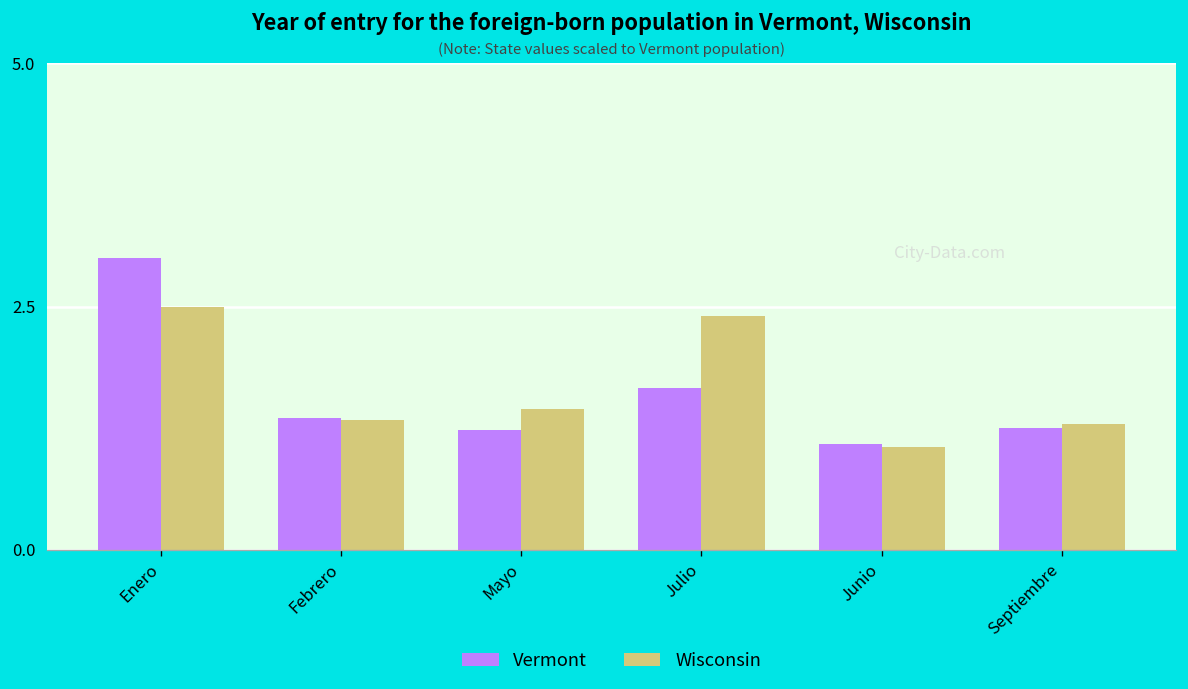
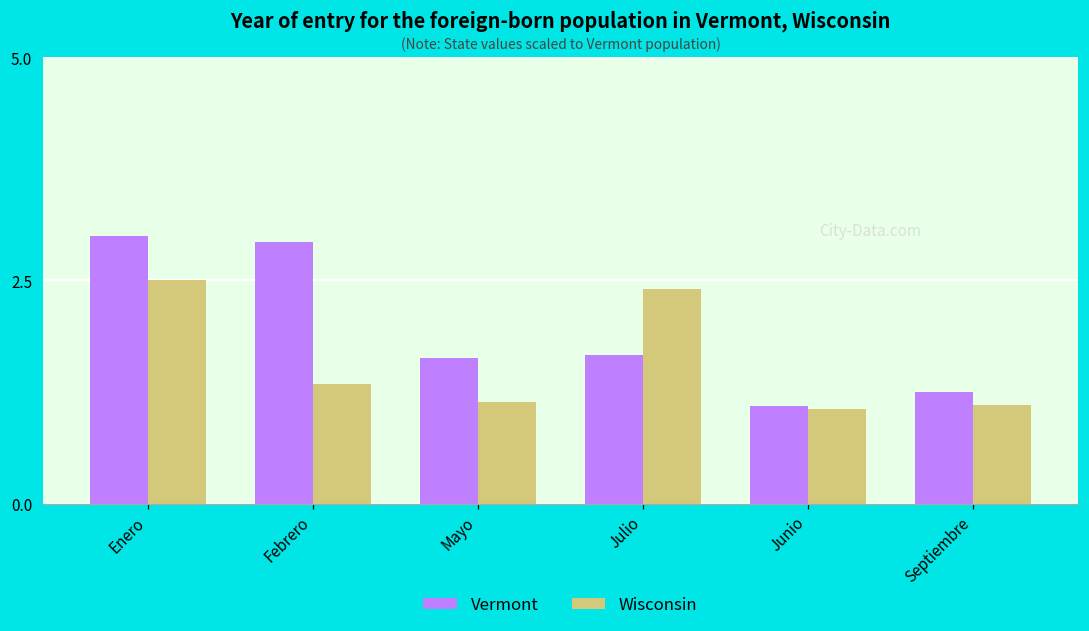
Vermont, Febrero: 1.4 -> 2.9
Vermont, Mayo: 1.2 -> 1.6
Wisconsin, Mayo: 1.4 -> 1.1
Wisconsin, Septiembre: 1.3 -> 1.1
